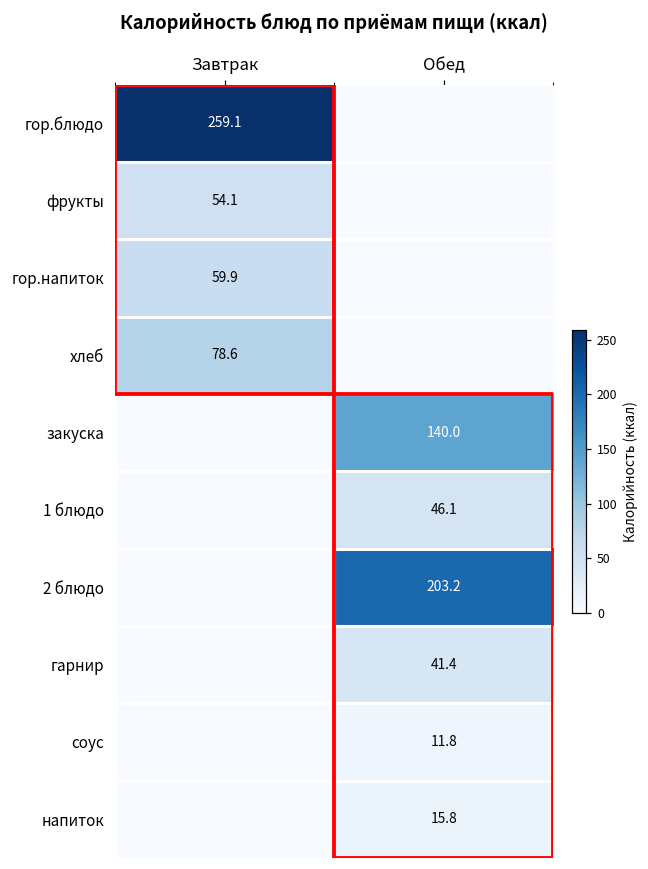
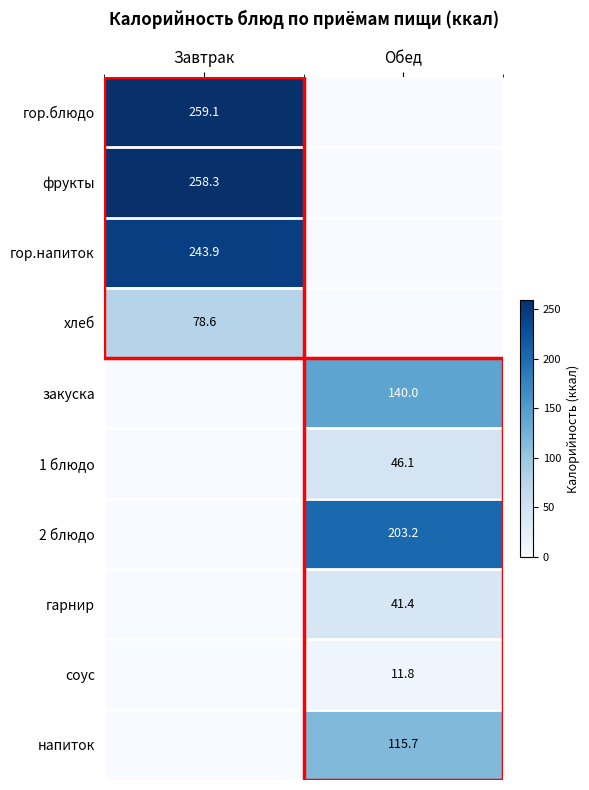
фрукты, Завтрак: 54.1 -> 258.3
гор.напиток, Завтрак: 59.9 -> 243.9
напиток, Обед: 15.8 -> 115.7
